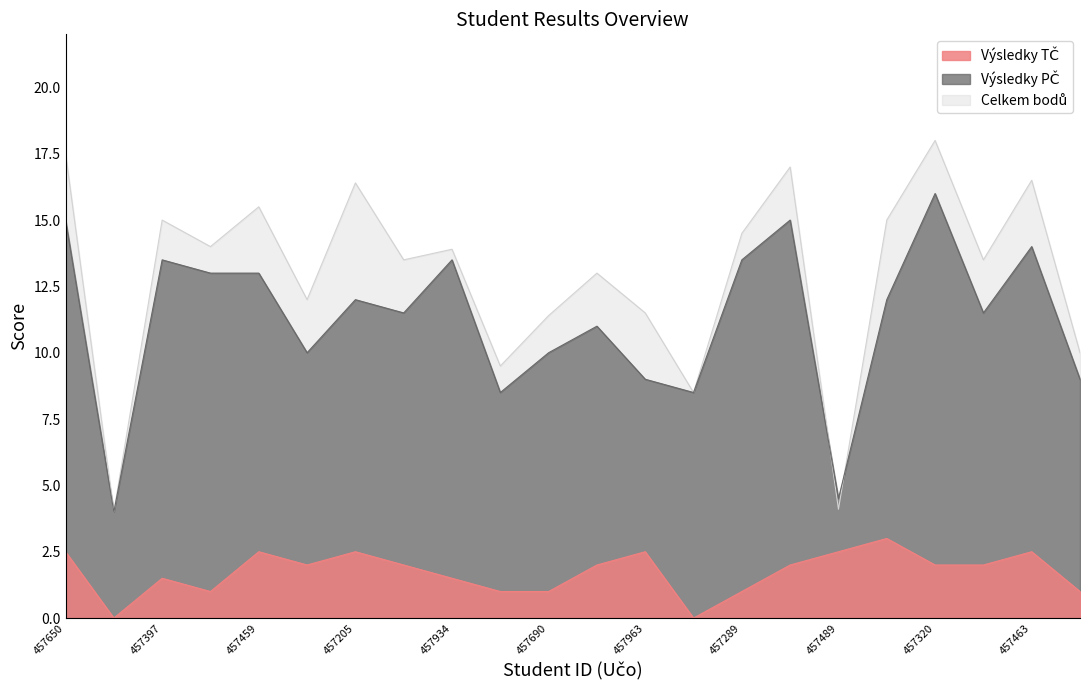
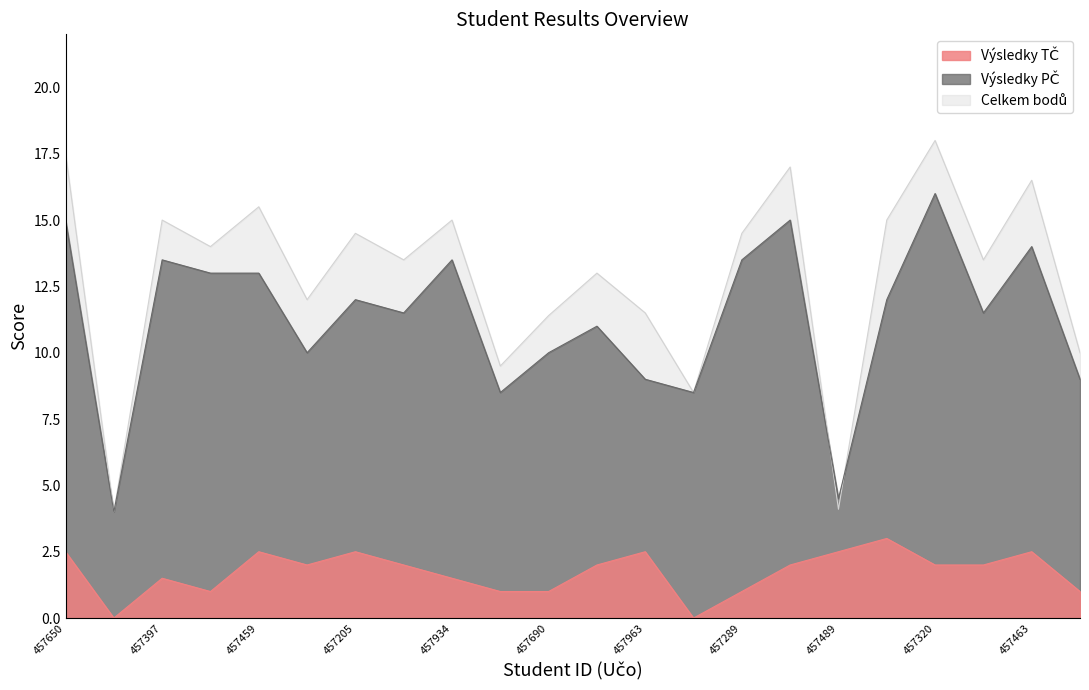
Celkem bodů, 457205: 16.4 -> 14.5
Celkem bodů, 457934: 13.9 -> 15.0
